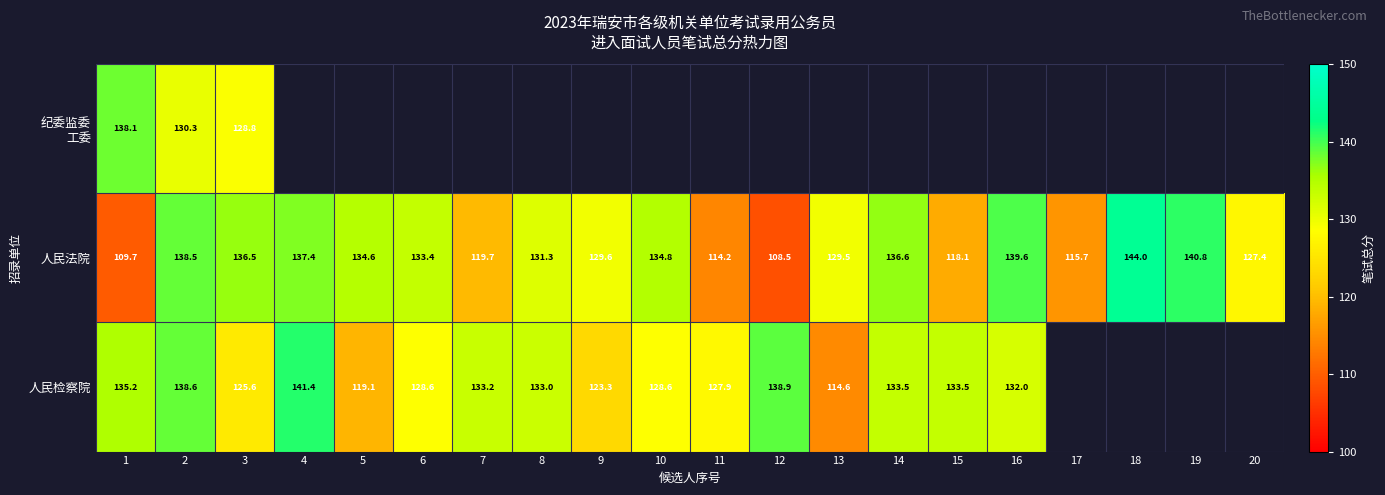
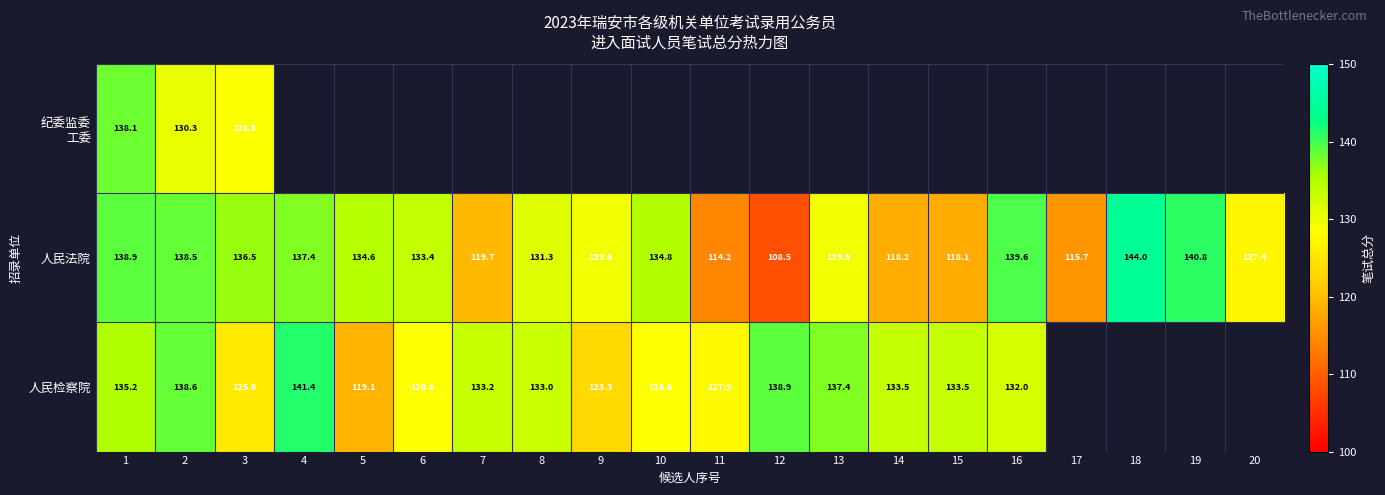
人民法院, 1: 109.7 -> 138.9
人民法院, 14: 136.6 -> 118.2
人民检察院, 13: 114.6 -> 137.4
